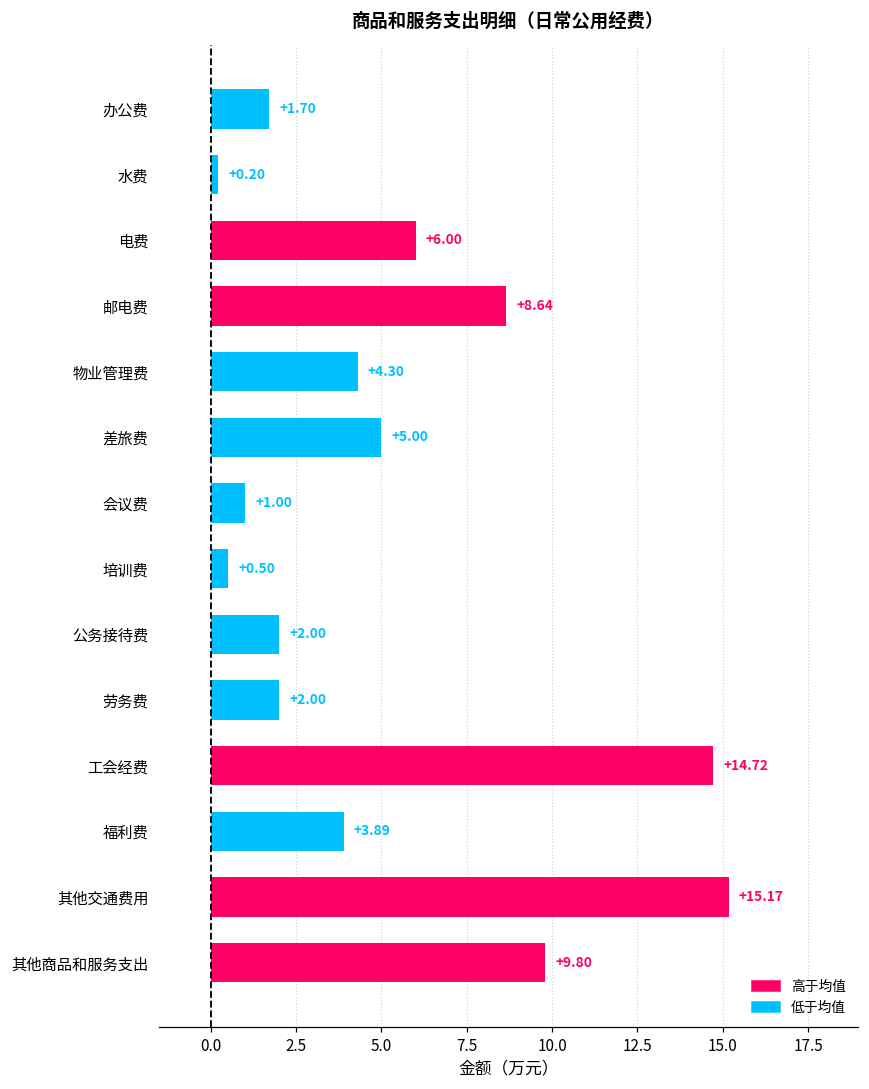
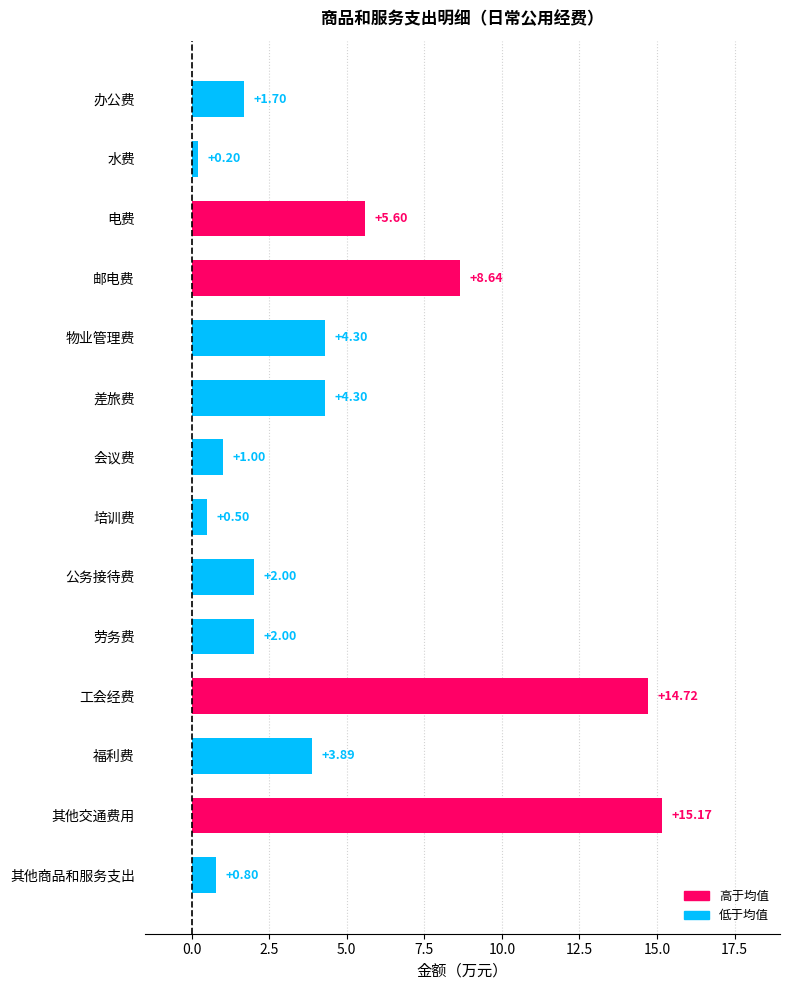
电费: +6.00 -> +5.60
差旅费: +5.00 -> +4.30
其他商品和服务支出: +9.80 -> +0.80
